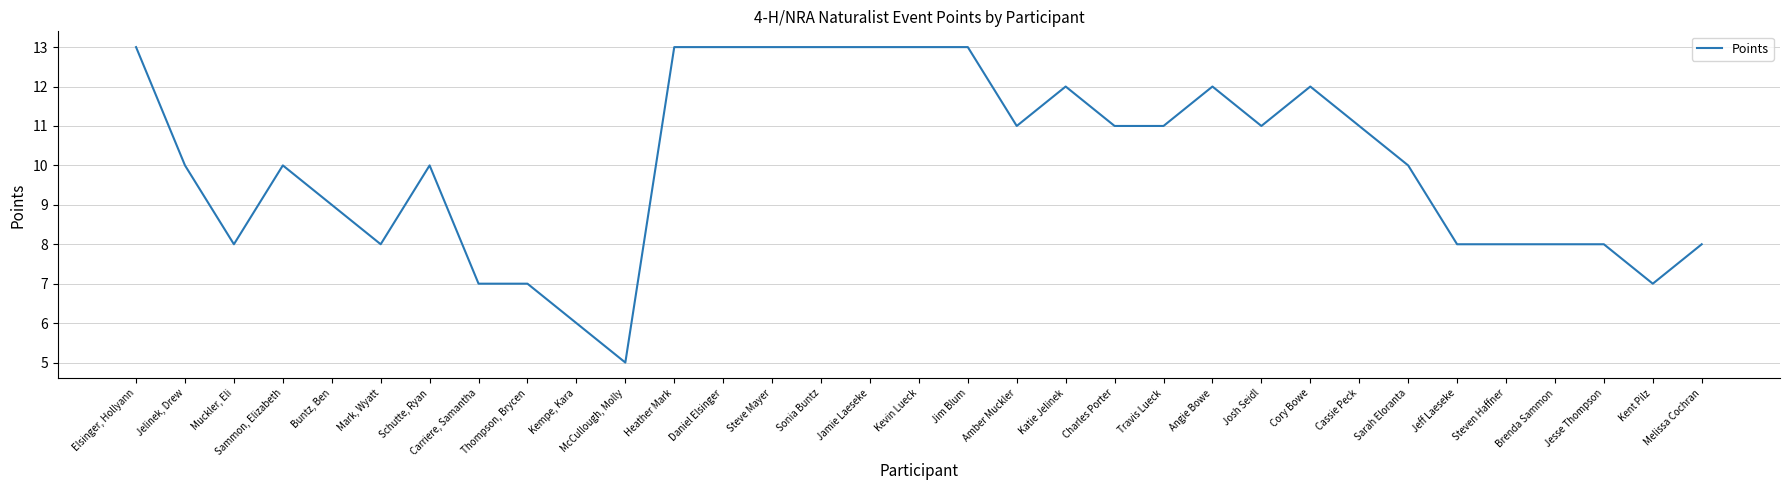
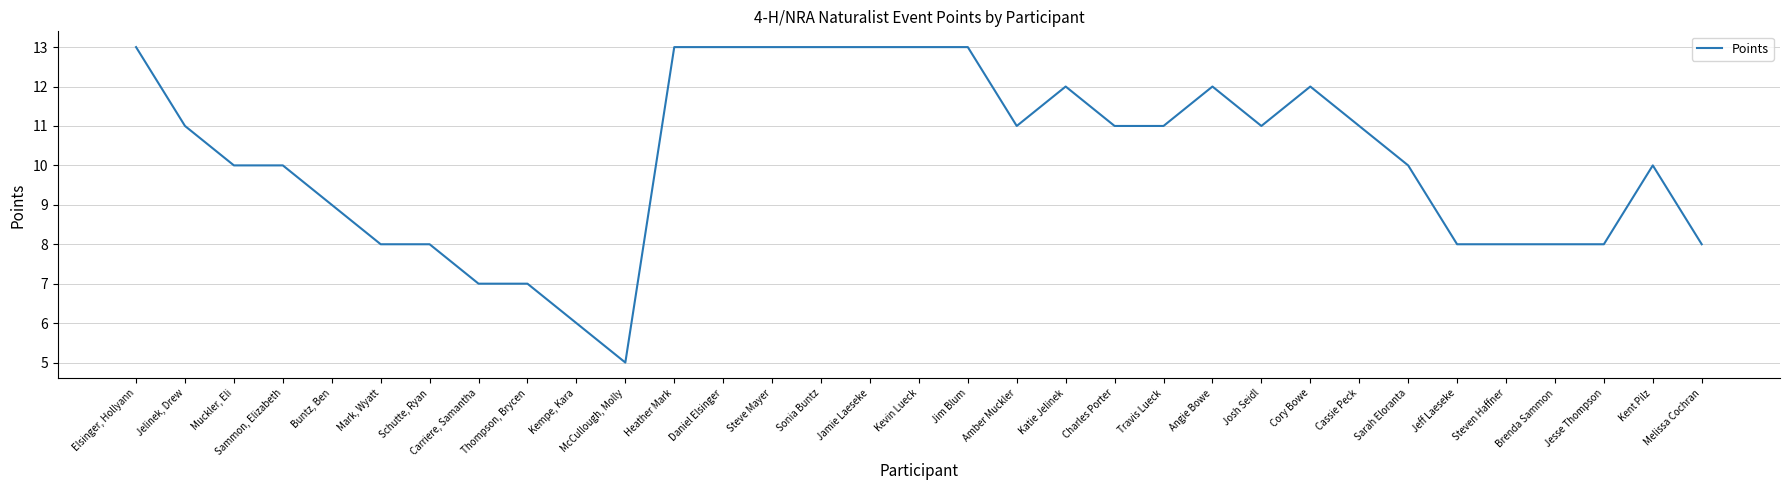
Jelinek, Drew: 10 -> 11
Muckler, Eli: 8 -> 10
Schutte, Ryan: 10 -> 8
Kent Pilz: 7 -> 10
